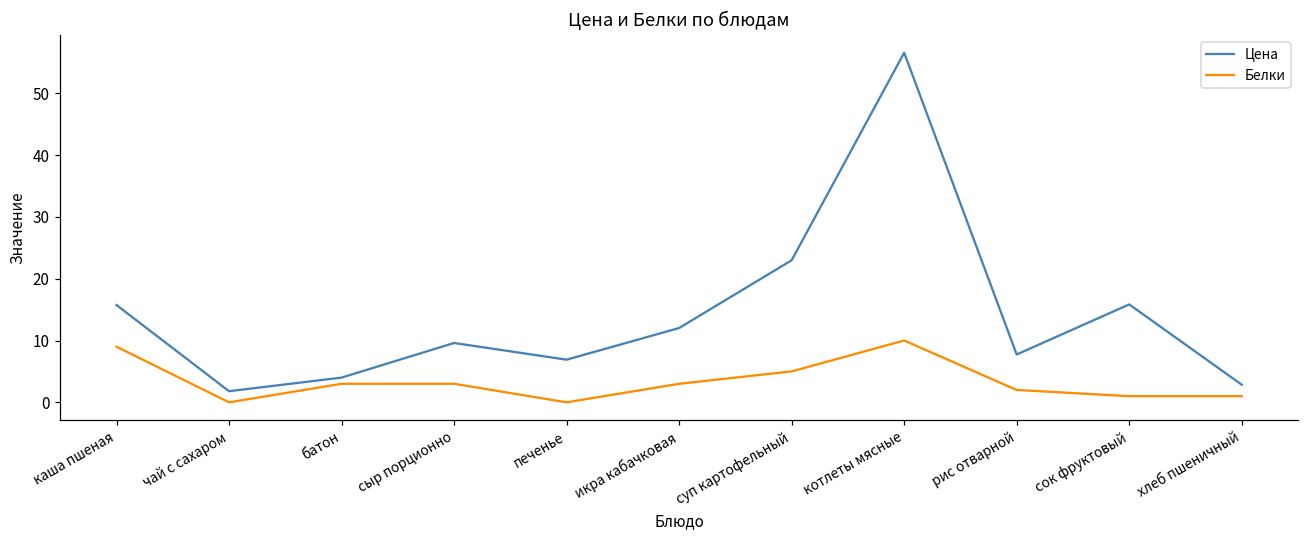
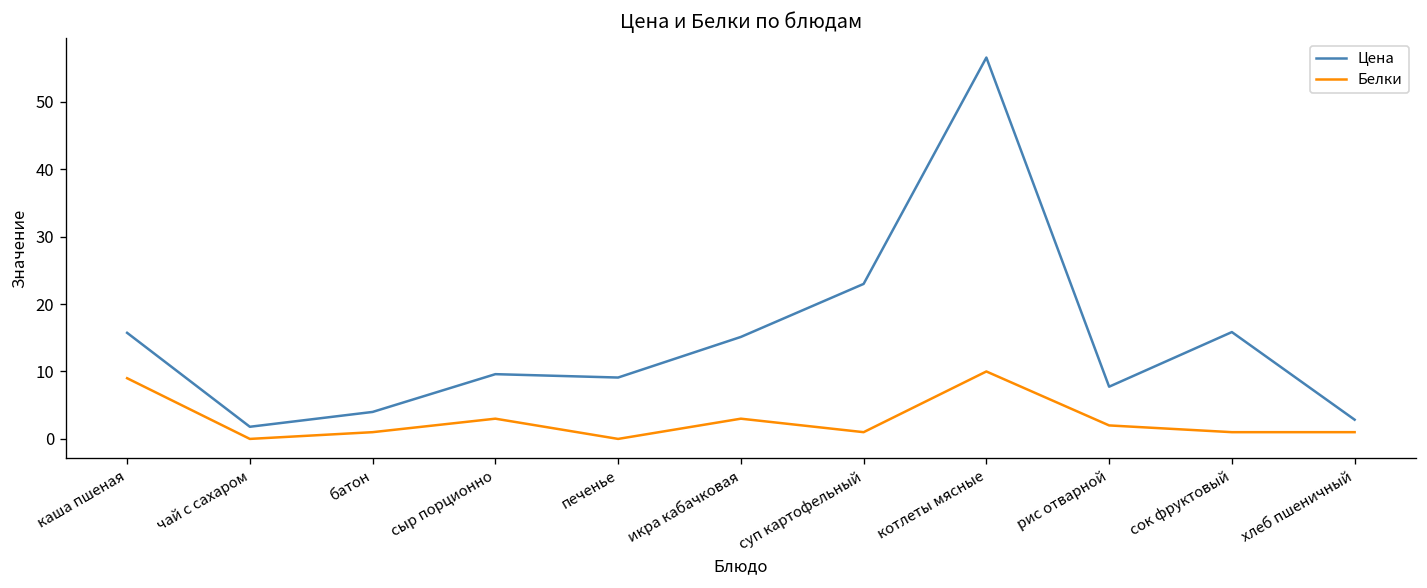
Белки, батон: 3 -> 1
Цена, печенье: 7 -> 9
Цена, икра кабачковая: 12 -> 15
Белки, суп картофельный: 5 -> 1
